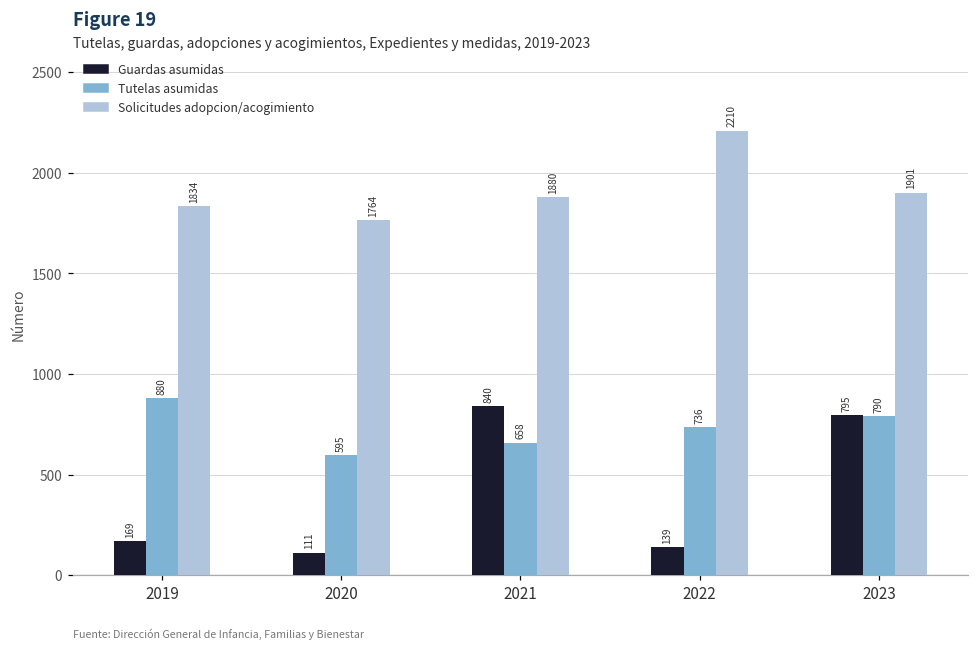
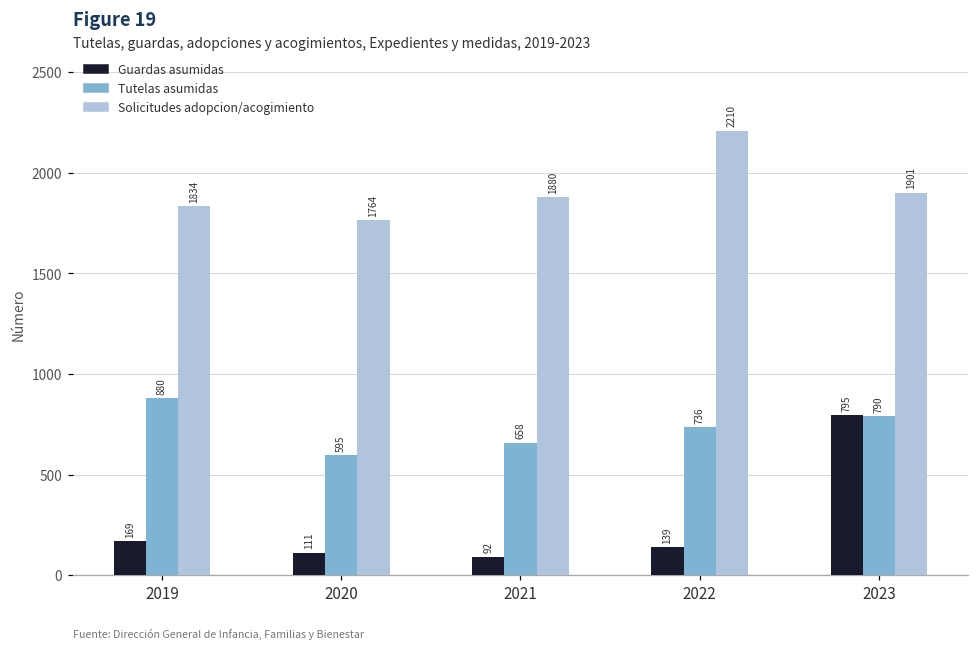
Guardas asumidas, 2021: 840 -> 92
